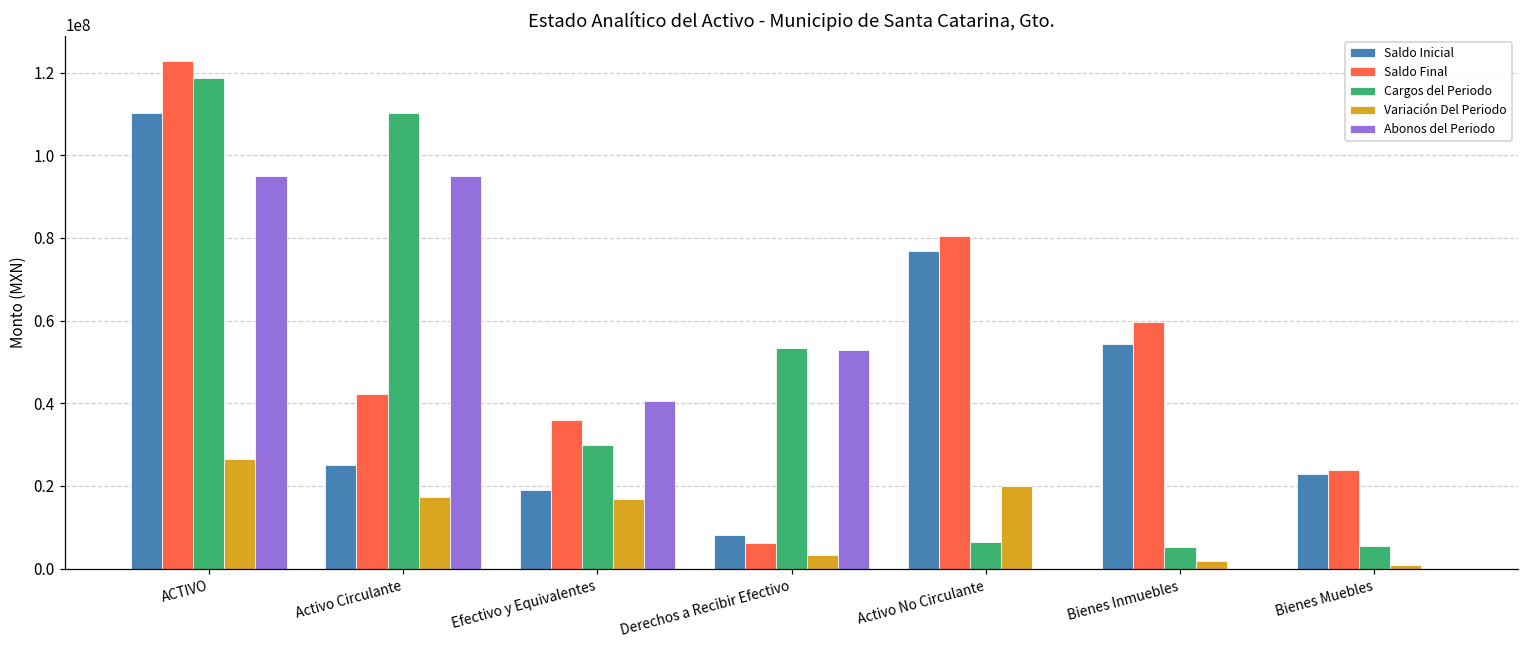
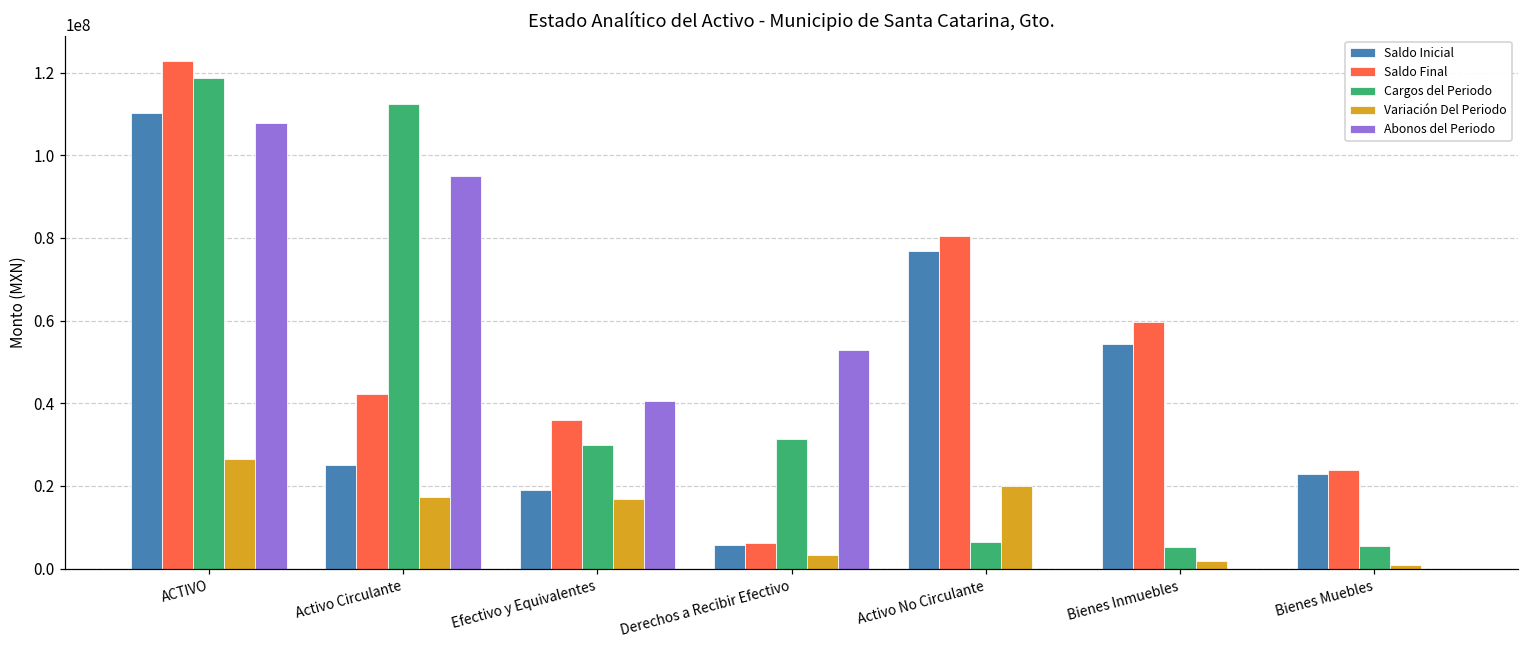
Abonos del Periodo, ACTIVO: 95000000 -> 108000000
Cargos del Periodo, Activo Circulante: 110000000 -> 112000000
Saldo Inicial, Derechos a Recibir Efectivo: 8000000 -> 6000000
Cargos del Periodo, Derechos a Recibir Efectivo: 53000000 -> 31000000
